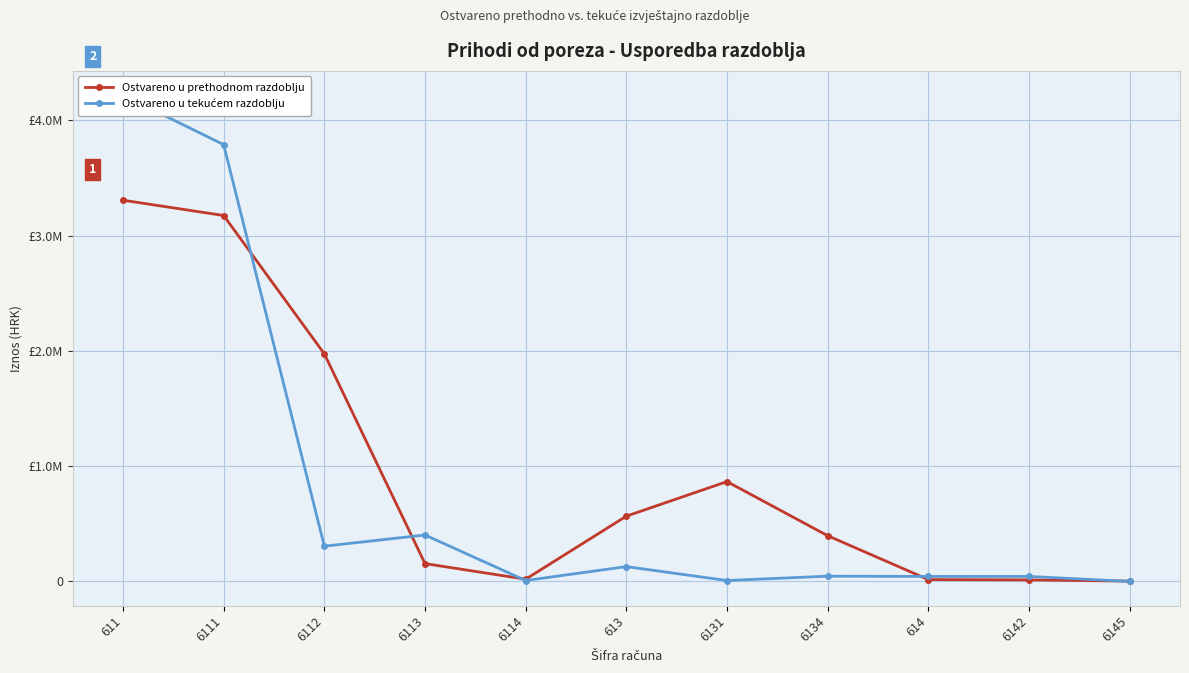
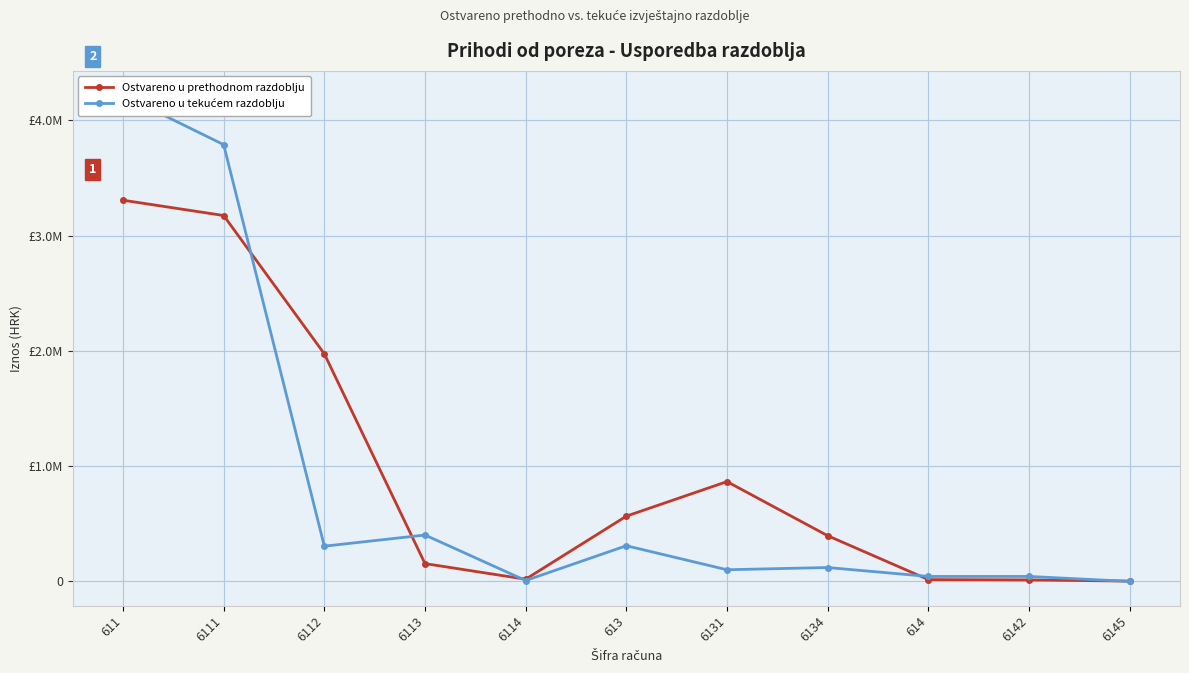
Ostvareno u tekućem razdoblju, 613: £130000 -> £310000
Ostvareno u tekućem razdoblju, 6131: £10000 -> £100000
Ostvareno u tekućem razdoblju, 6134: £50000 -> £120000
